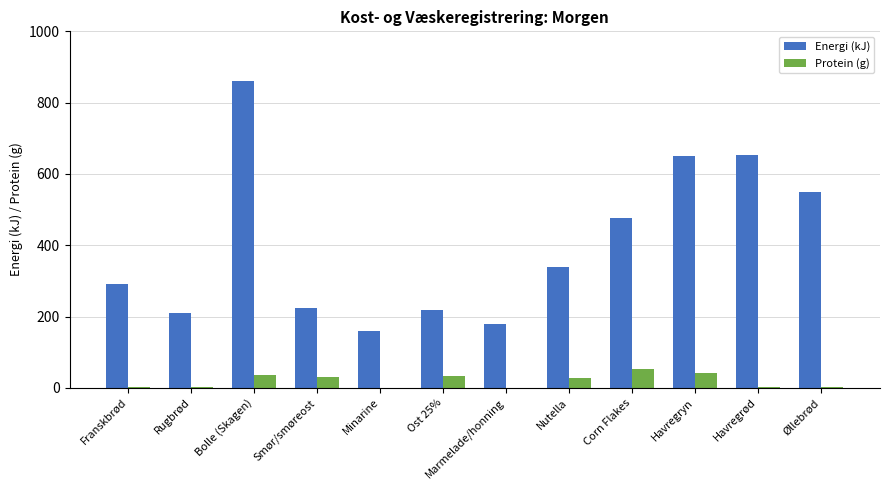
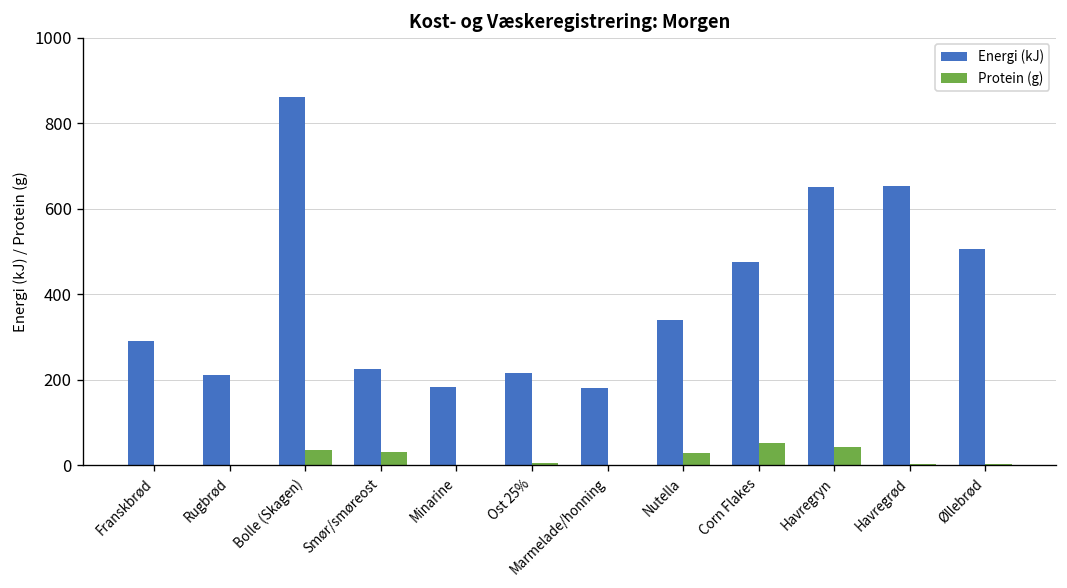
Energi (kJ), Minarine: 160 -> 180
Protein (g), Ost 25%: 30 -> 10
Energi (kJ), Øllebrød: 550 -> 510
